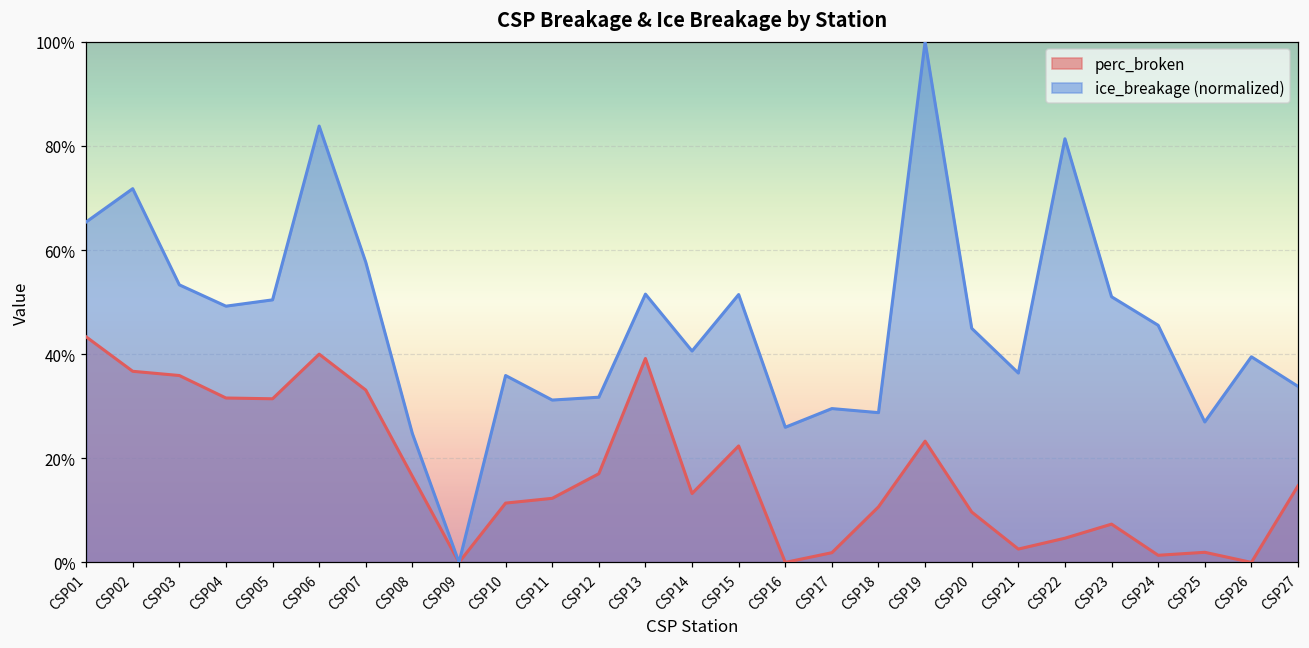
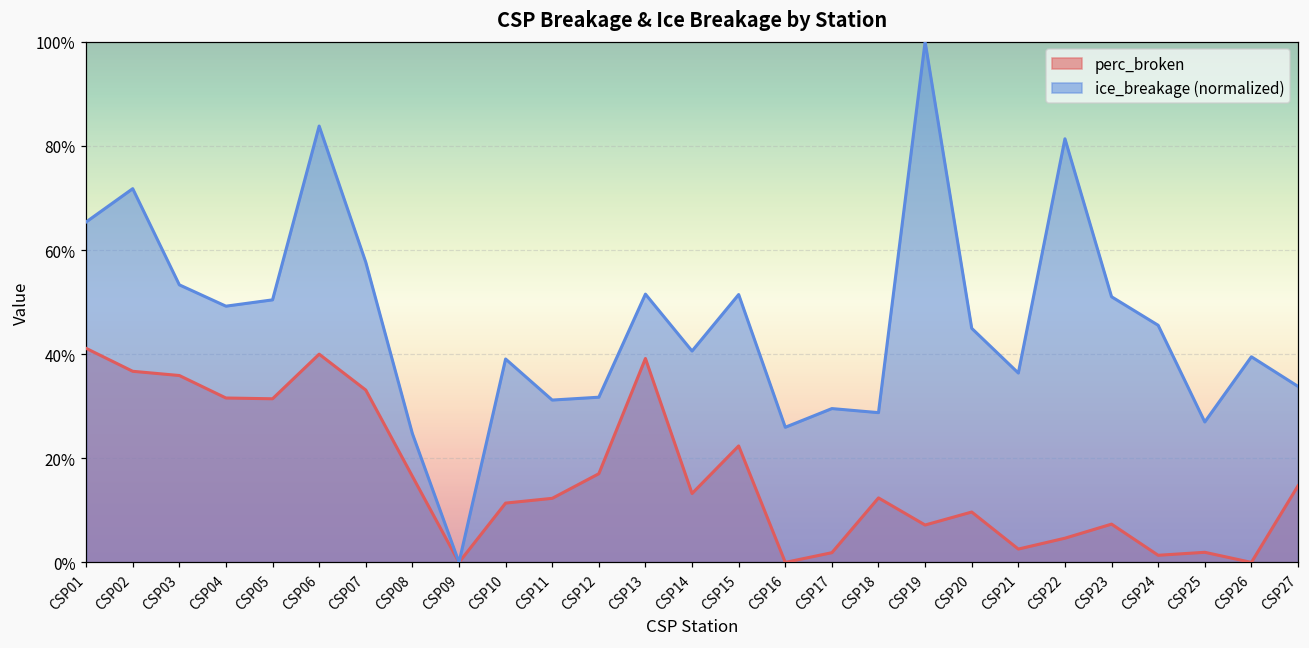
perc_broken, CSP01: 43% -> 41%
ice_breakage (normalized), CSP10: 36% -> 39%
perc_broken, CSP18: 11% -> 12%
perc_broken, CSP19: 23% -> 7%
